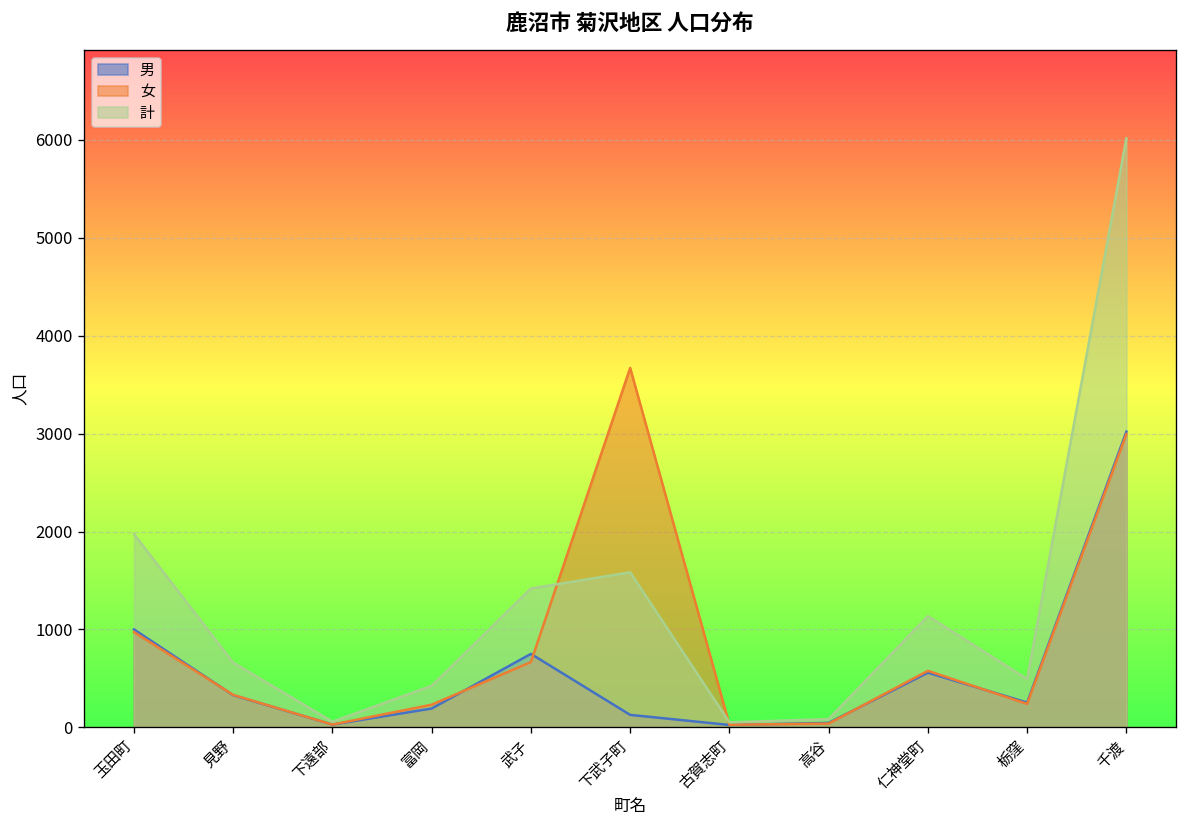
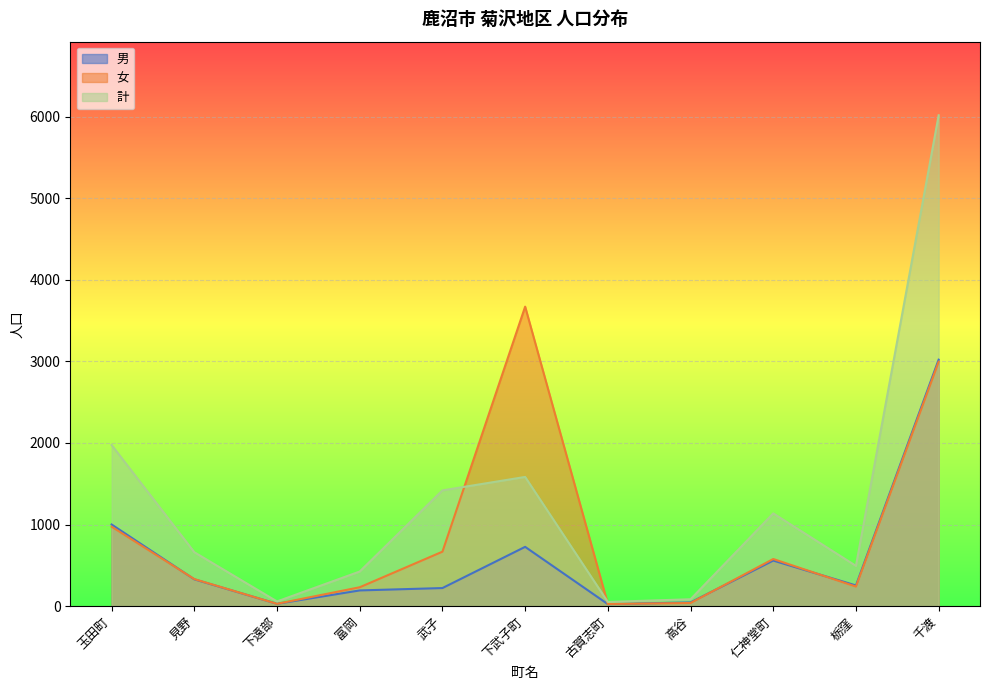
男, 武子: 800 -> 200
男, 下武子町: 100 -> 700
